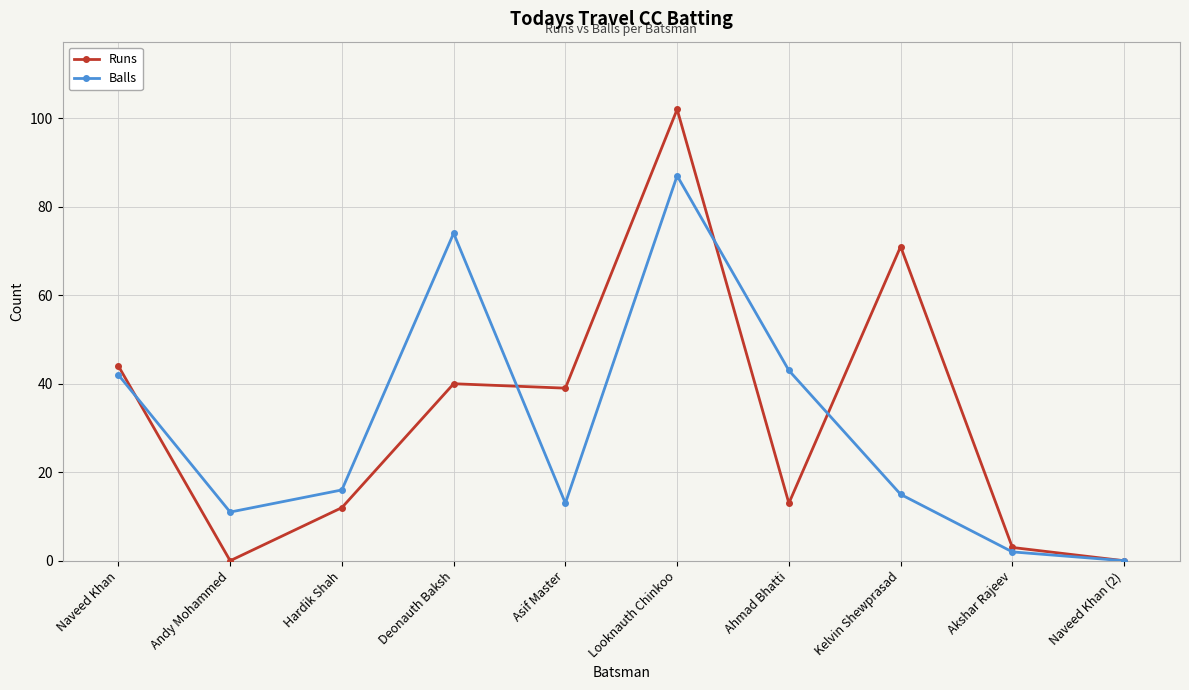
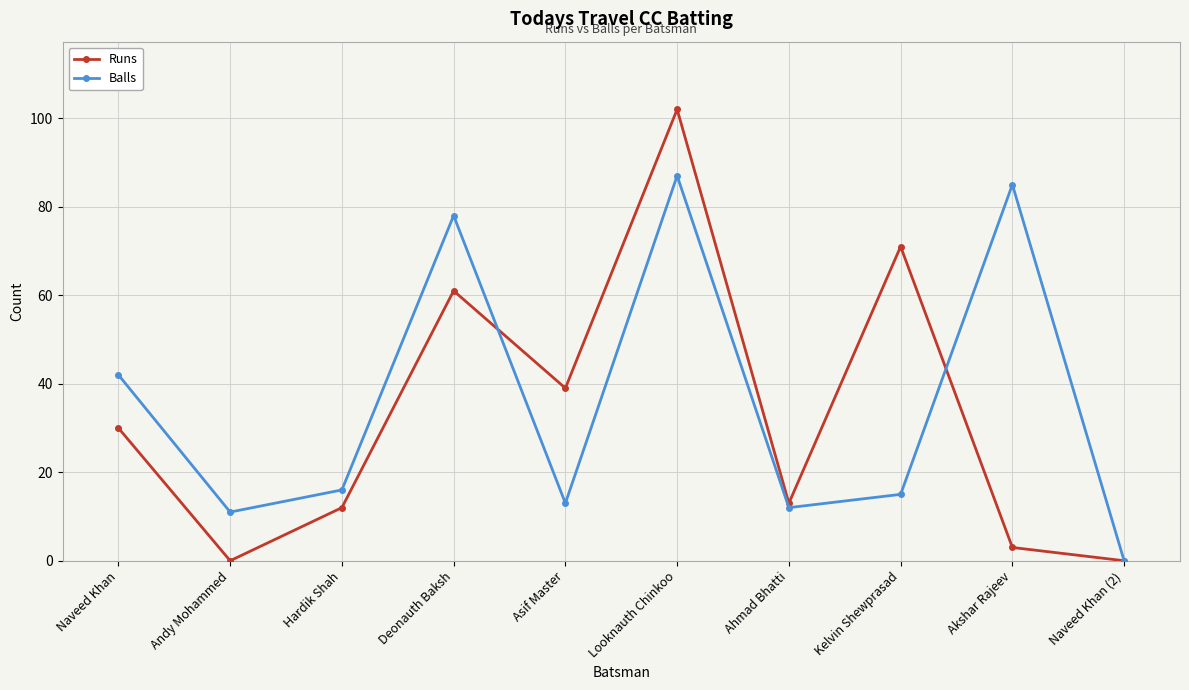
Runs, Naveed Khan: 44 -> 30
Runs, Deonauth Baksh: 40 -> 61
Balls, Deonauth Baksh: 74 -> 78
Balls, Ahmad Bhatti: 43 -> 12
Balls, Akshar Rajeev: 2 -> 85
